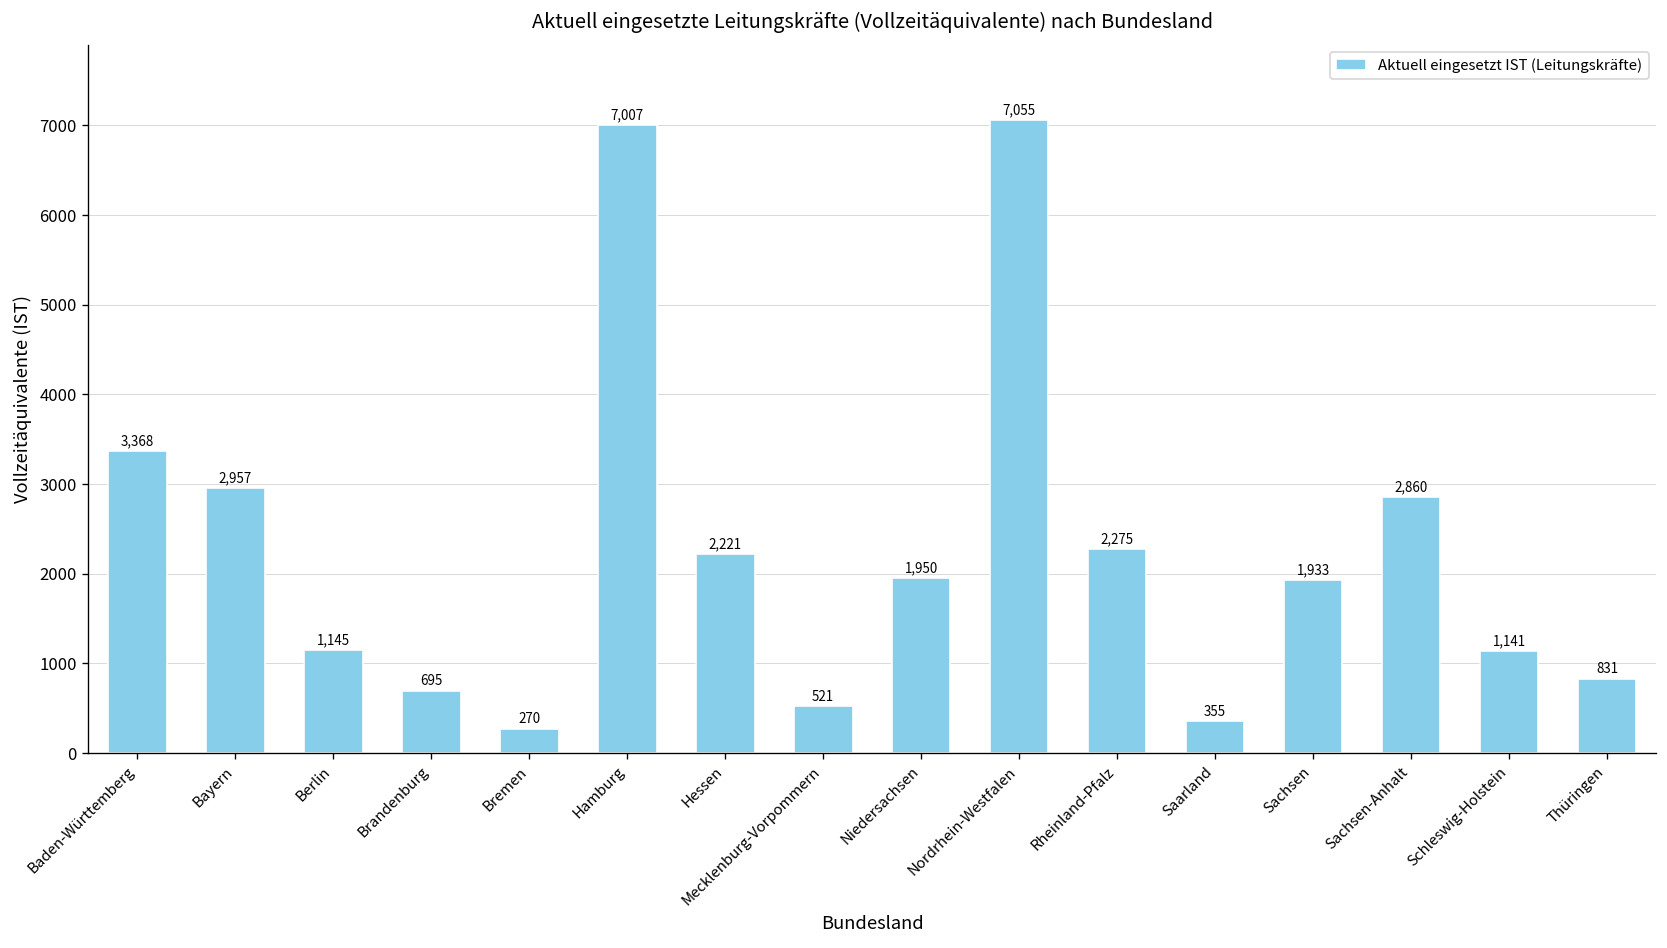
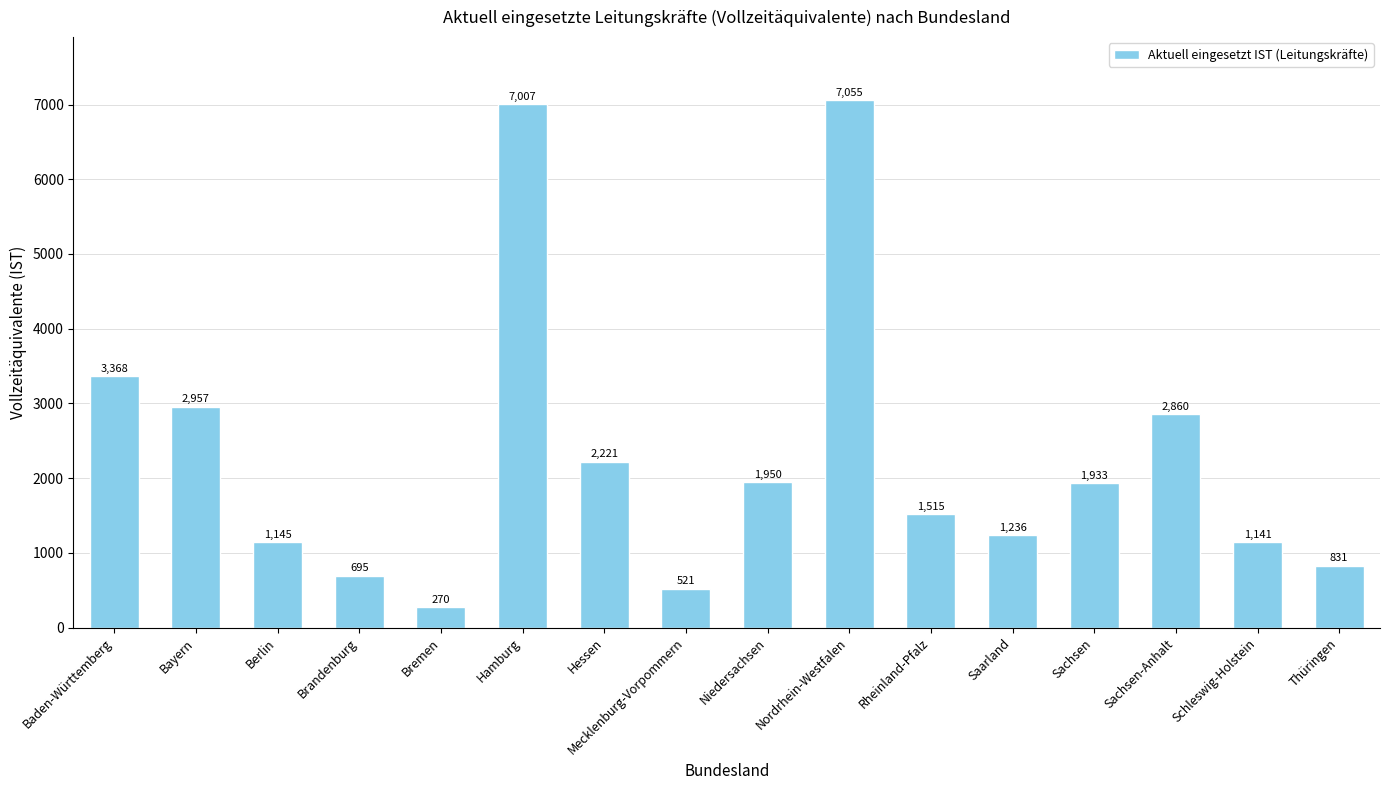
Rheinland-Pfalz: 2,275 -> 1,515
Saarland: 355 -> 1,236
